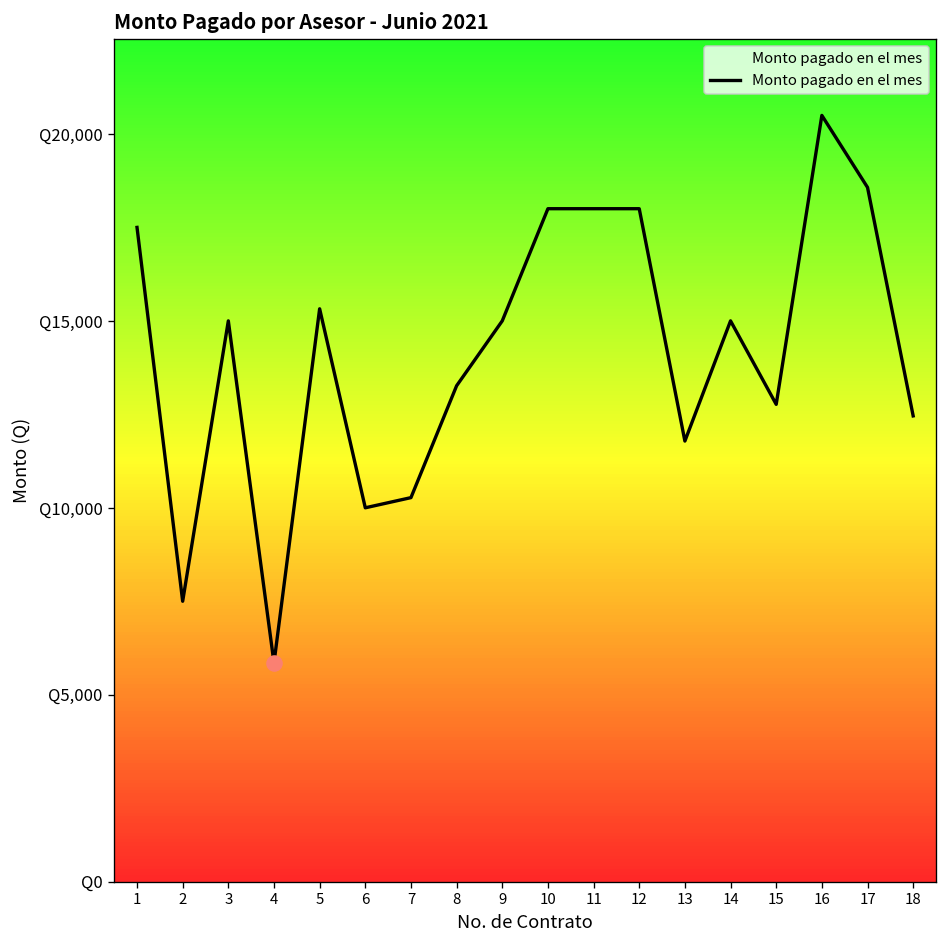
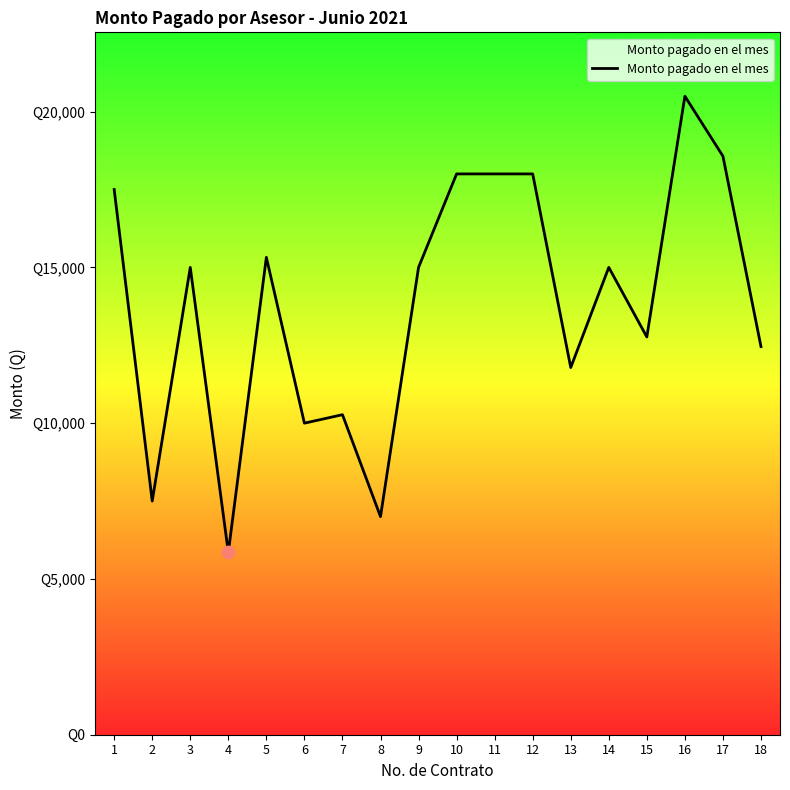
Monto pagado en el mes, 8: Q13,300 -> Q7,000
